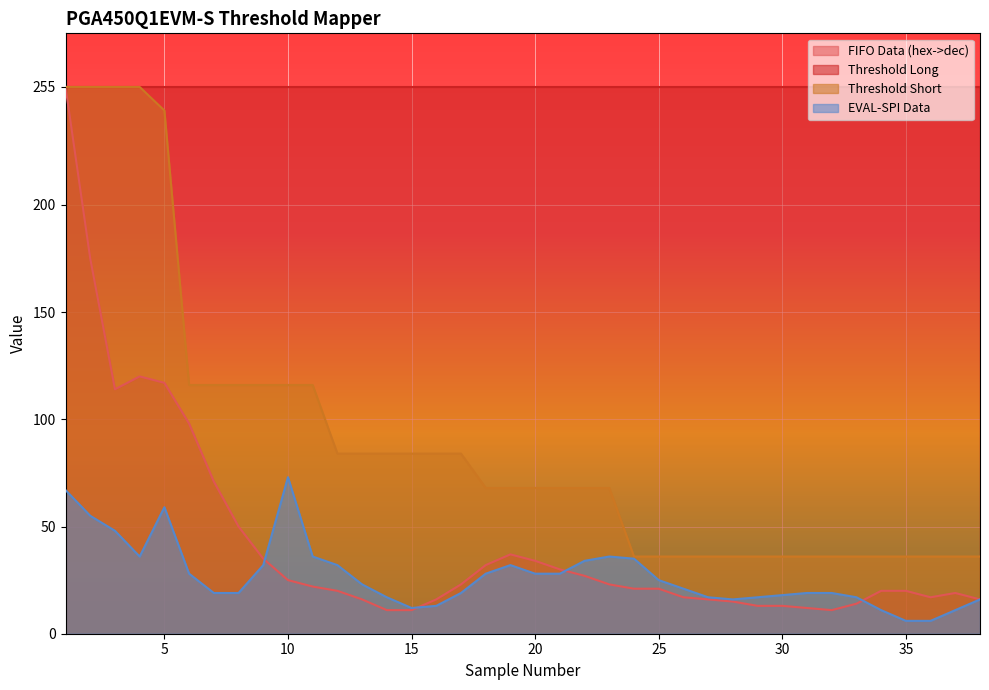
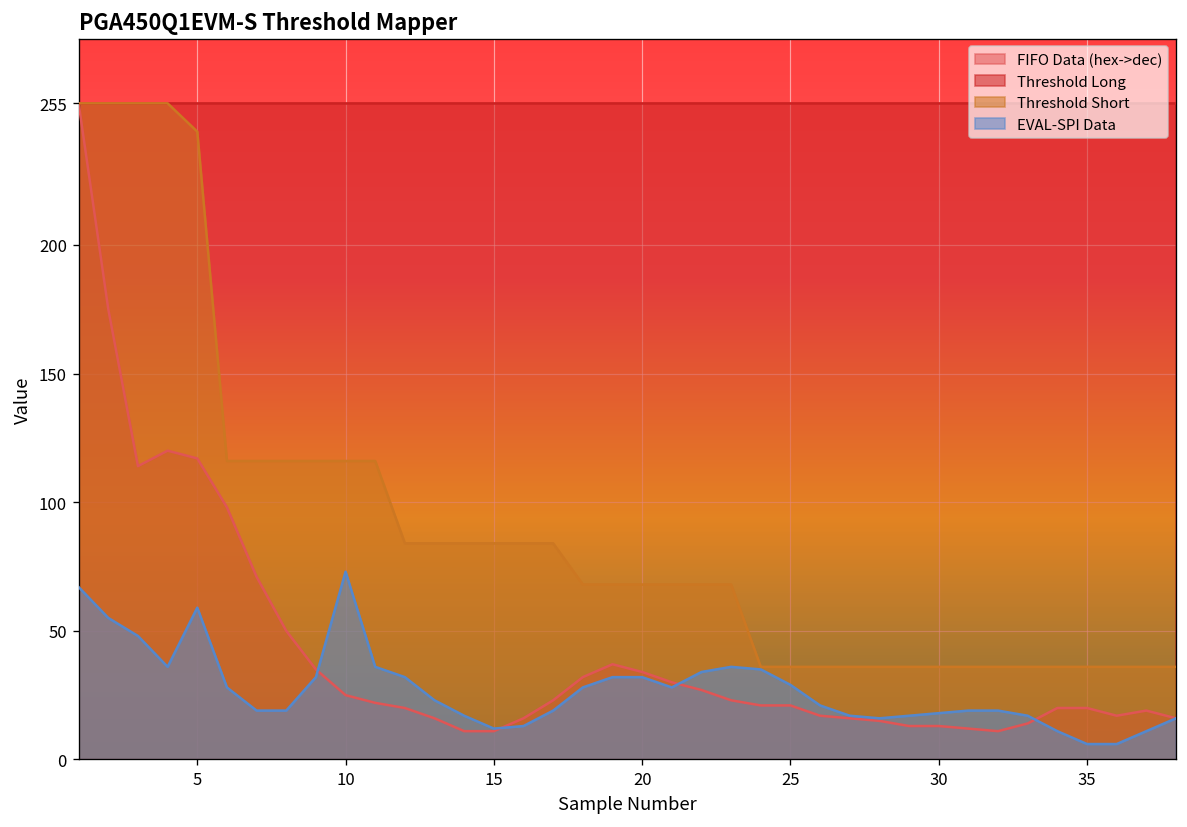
EVAL-SPI Data, 20: 28 -> 32
EVAL-SPI Data, 25: 25 -> 29
